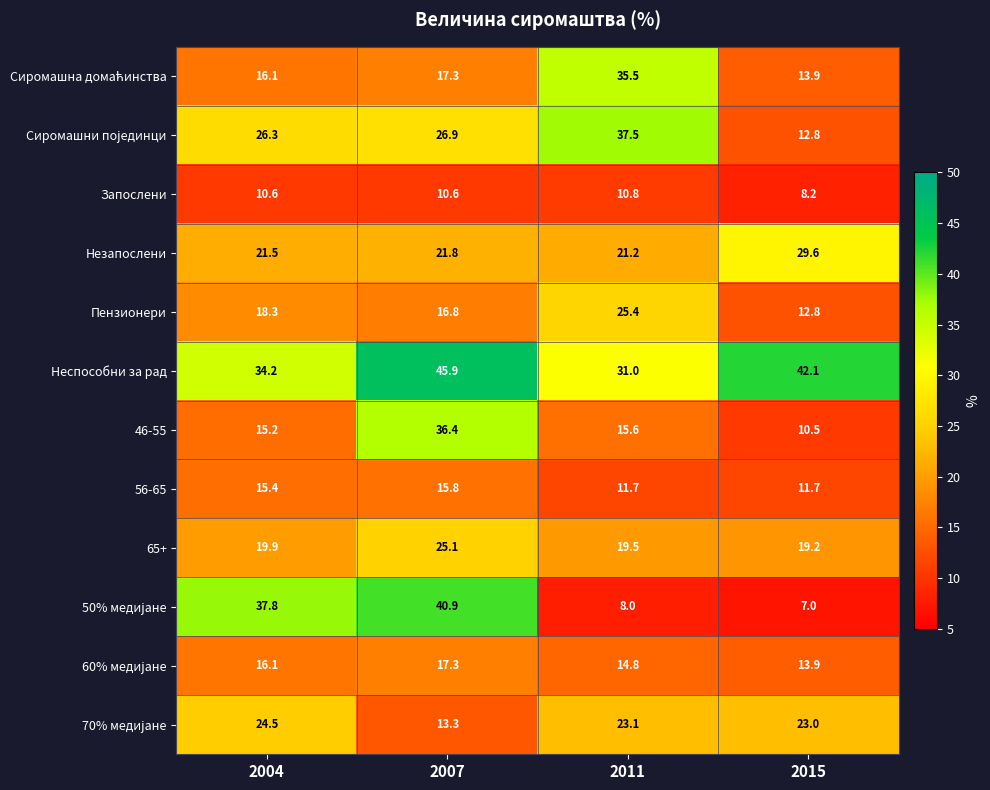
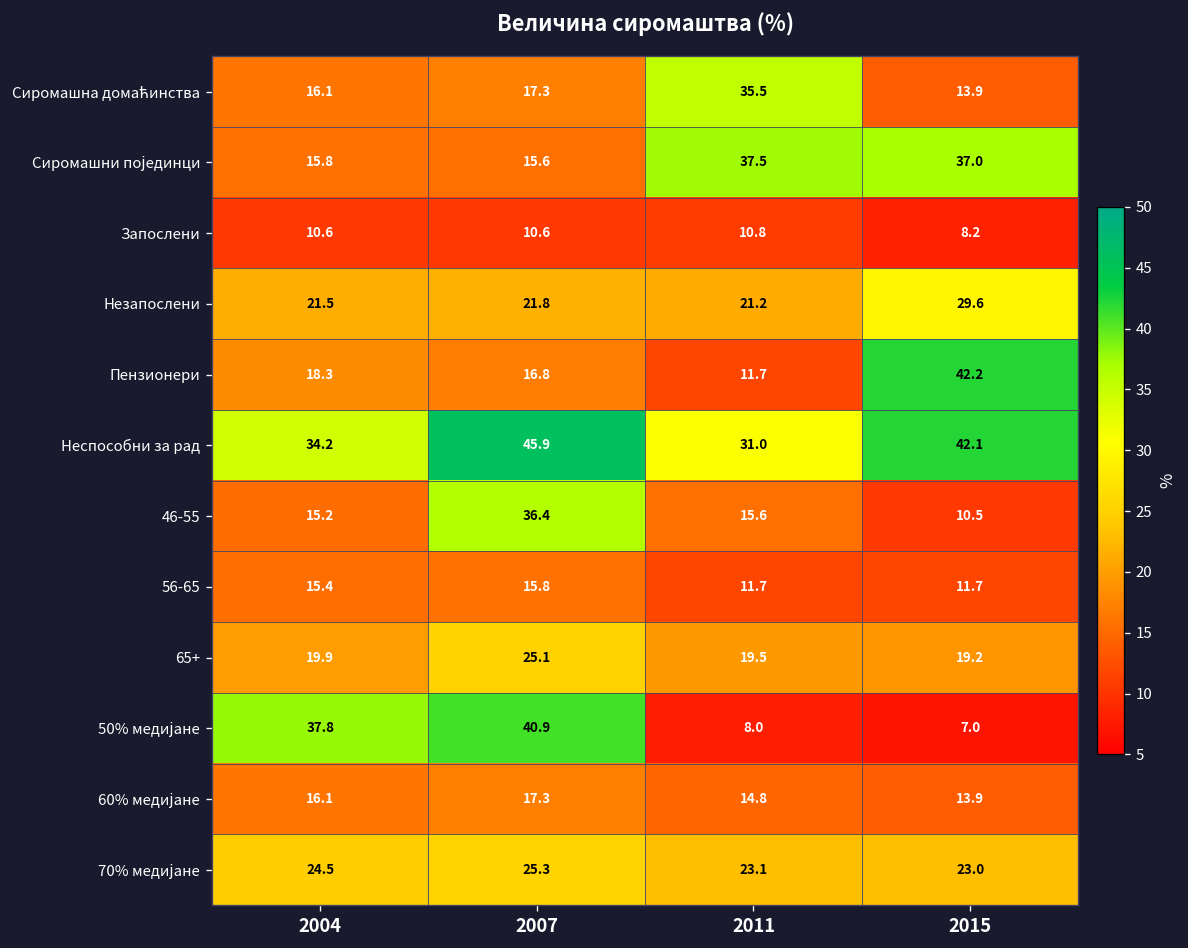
Сиромашни појединци, 2004: 26.3 -> 15.8
Сиромашни појединци, 2007: 26.9 -> 15.6
Сиромашни појединци, 2015: 12.8 -> 37.0
Пензионери, 2011: 25.4 -> 11.7
Пензионери, 2015: 12.8 -> 42.2
70% медијане, 2007: 13.3 -> 25.3
